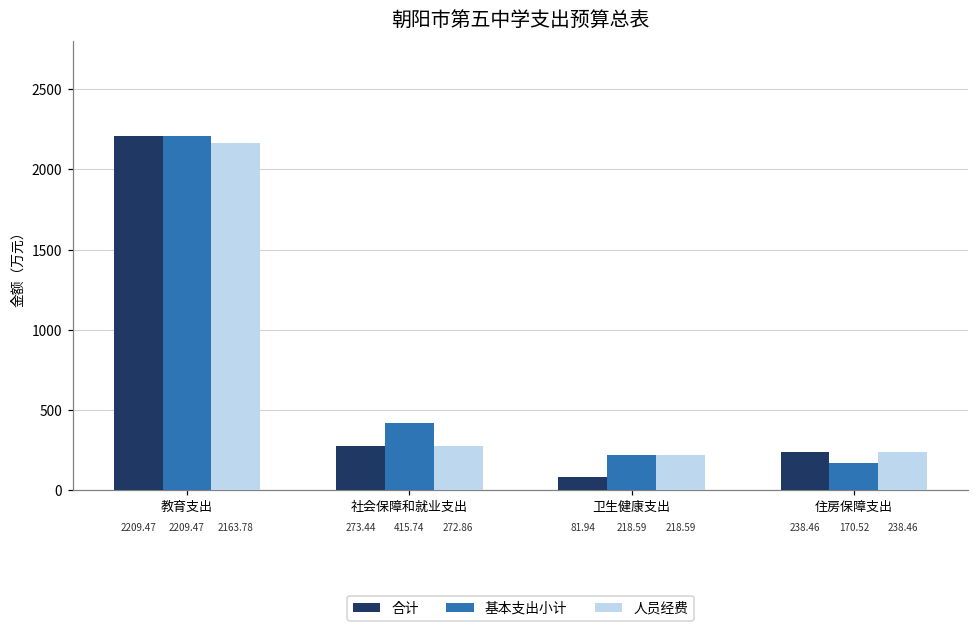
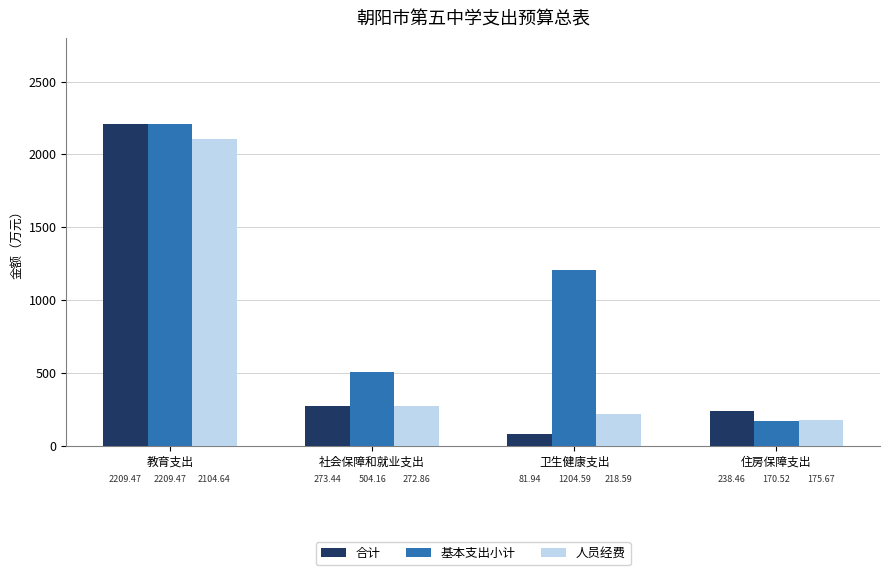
人员经费, 教育支出: 2163.78 -> 2104.64
基本支出小计, 社会保障和就业支出: 415.74 -> 504.16
基本支出小计, 卫生健康支出: 218.59 -> 1204.59
人员经费, 住房保障支出: 238.46 -> 175.67
